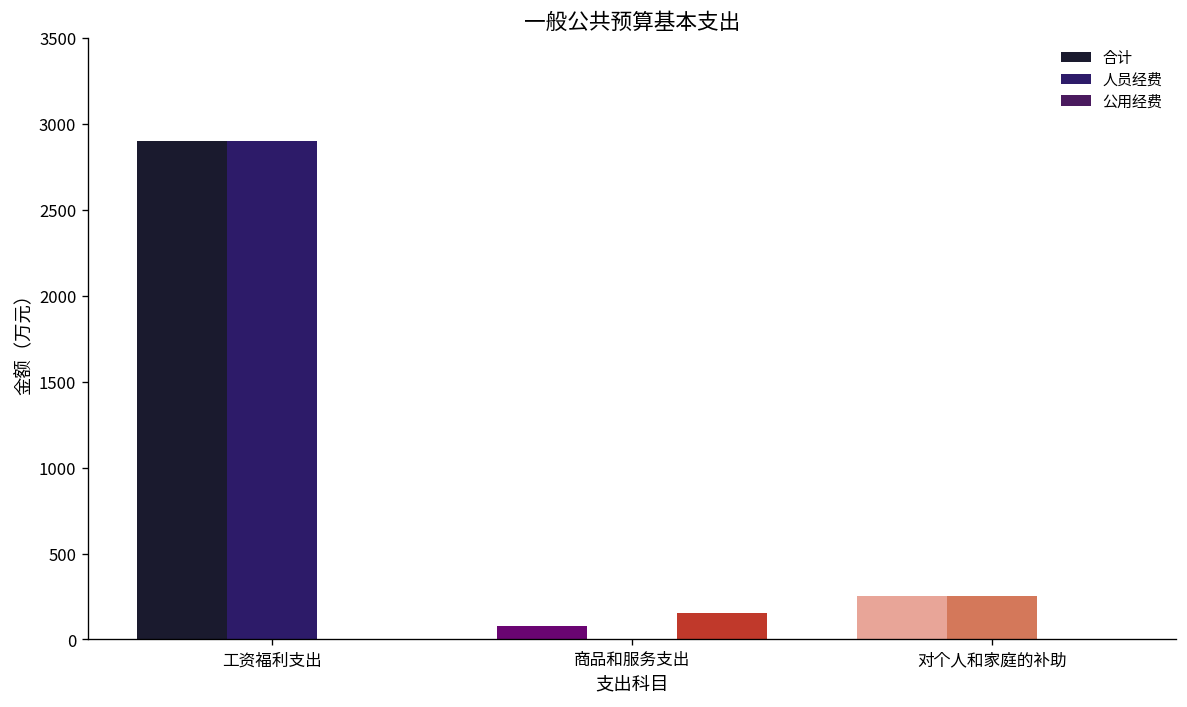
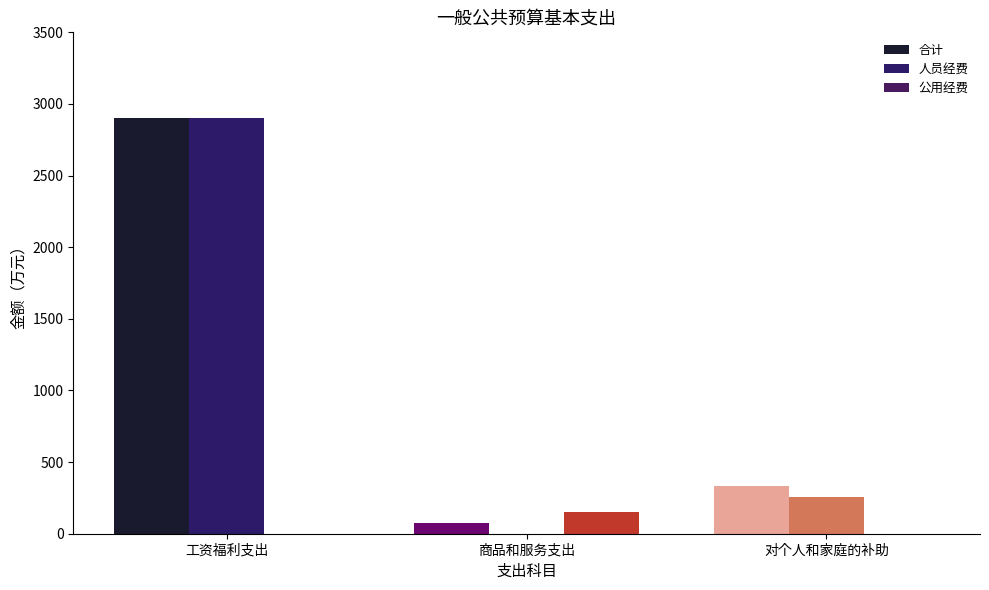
合计, 对个人和家庭的补助: 260 -> 330
